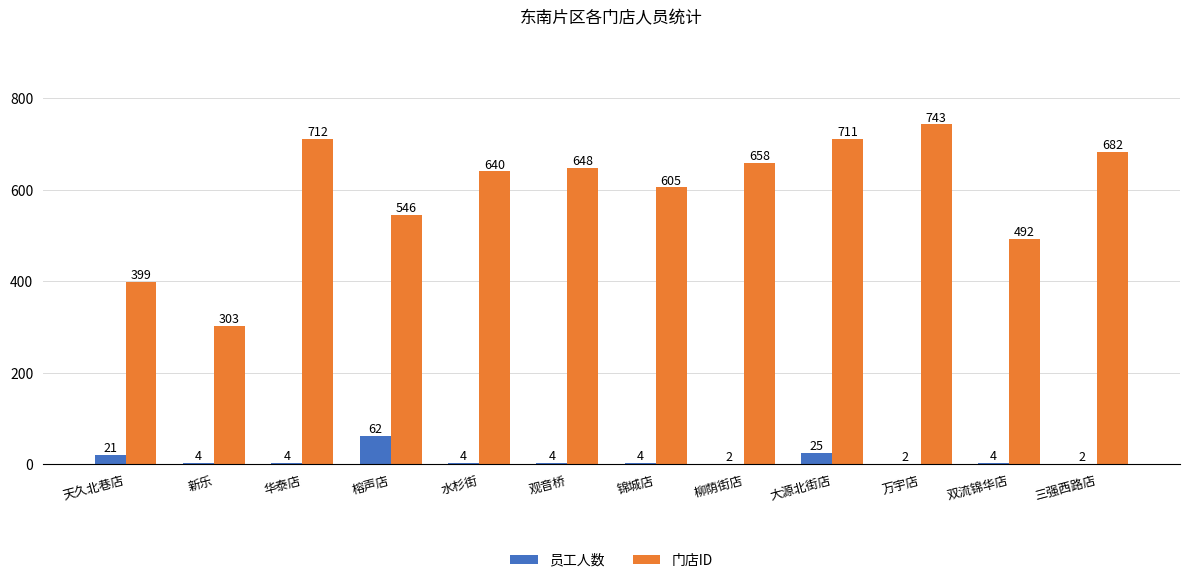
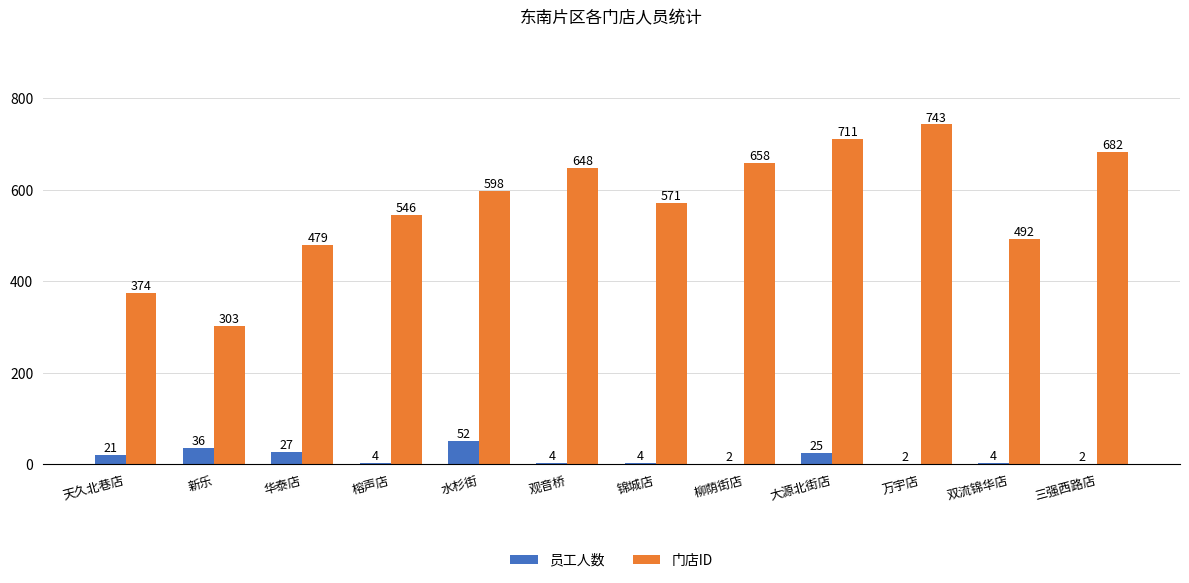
门店ID, 天久北巷店: 399 -> 374
员工人数, 新乐: 4 -> 36
员工人数, 华泰店: 4 -> 27
门店ID, 华泰店: 712 -> 479
员工人数, 榕声店: 62 -> 4
员工人数, 水杉街: 4 -> 52
门店ID, 水杉街: 640 -> 598
门店ID, 锦城店: 605 -> 571
